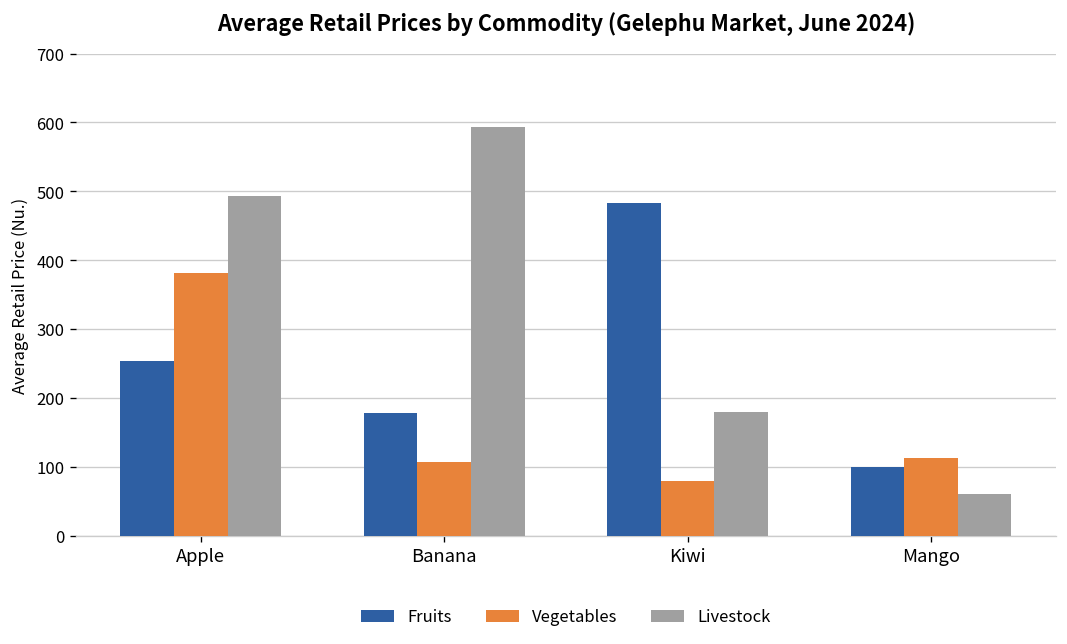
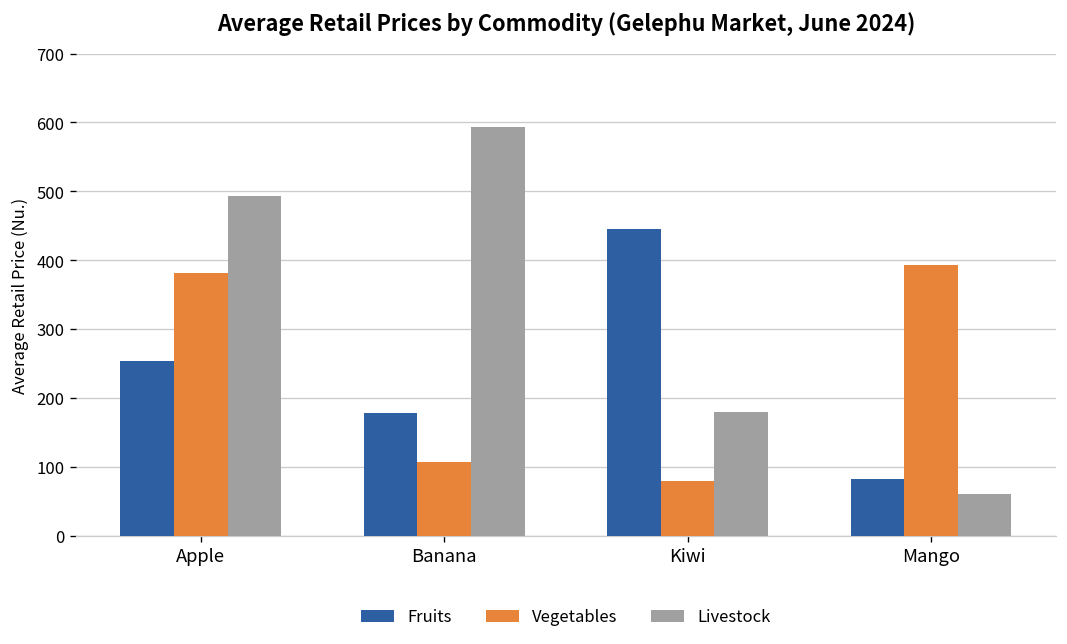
Fruits, Kiwi: 480 -> 440
Fruits, Mango: 100 -> 80
Vegetables, Mango: 110 -> 390
